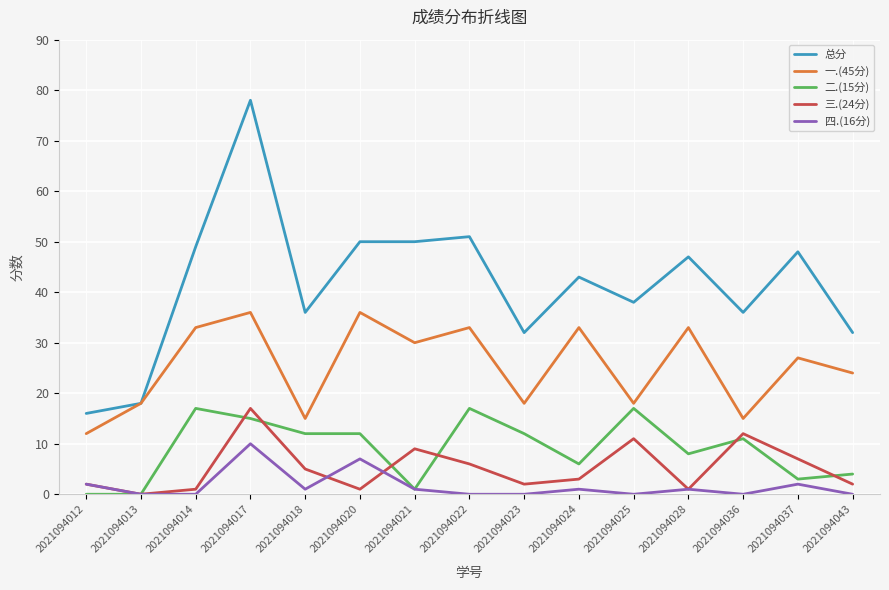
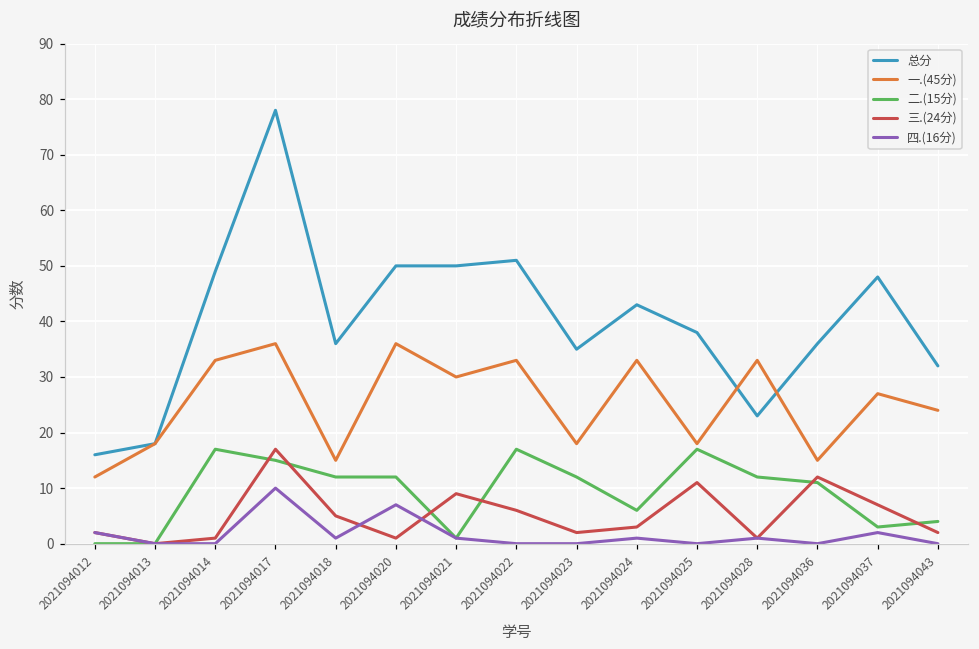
总分, 2021094023: 32 -> 35
总分, 2021094028: 47 -> 23
二.(15分), 2021094028: 8 -> 12
